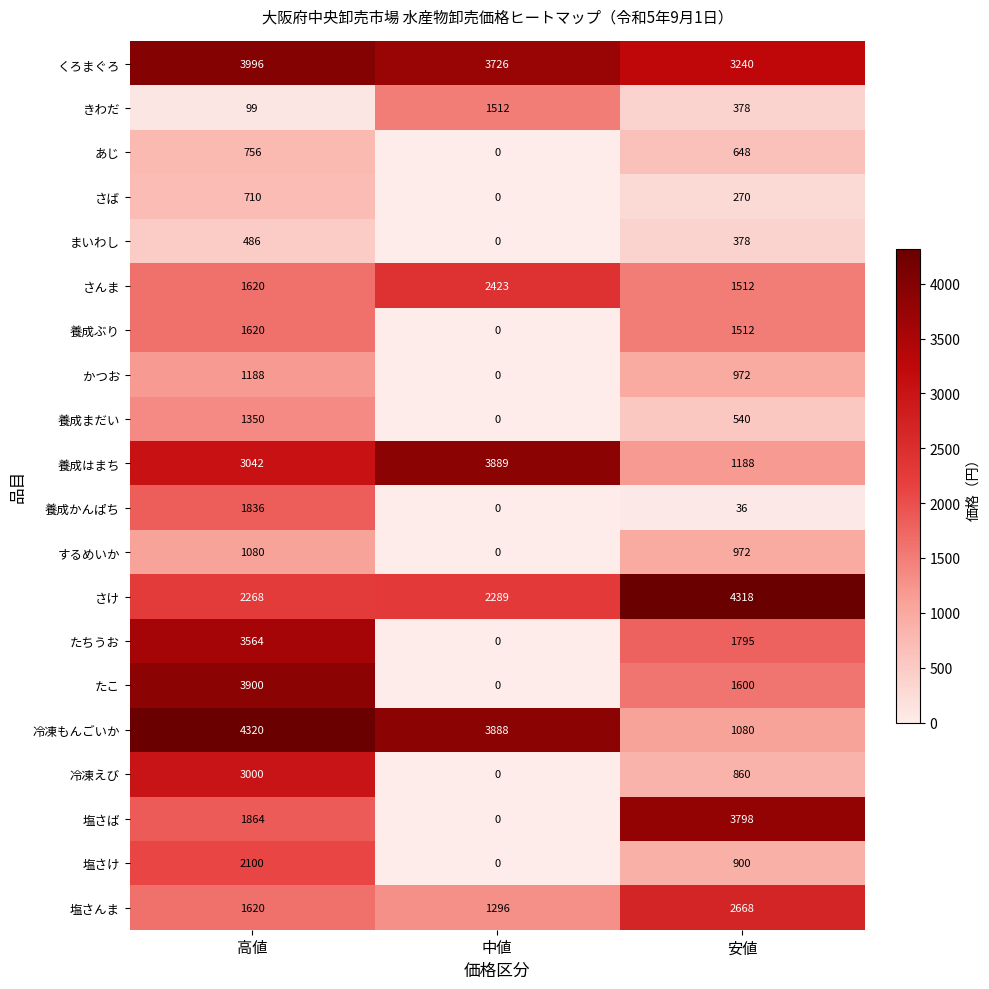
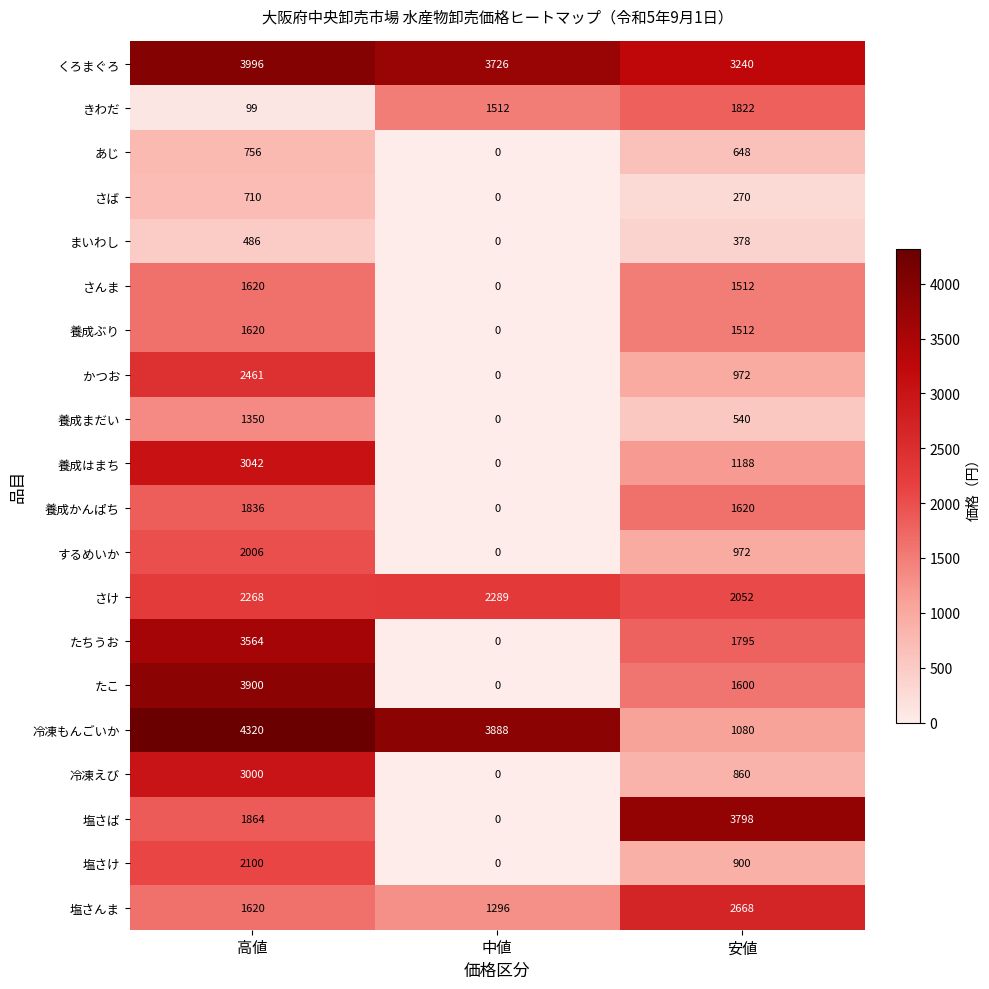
きわだ, 安値: 378 -> 1822
さんま, 中値: 2423 -> 0
かつお, 高値: 1188 -> 2461
養成はまち, 中値: 3889 -> 0
養成かんぱち, 安値: 36 -> 1620
するめいか, 高値: 1080 -> 2006
さけ, 安値: 4318 -> 2052
